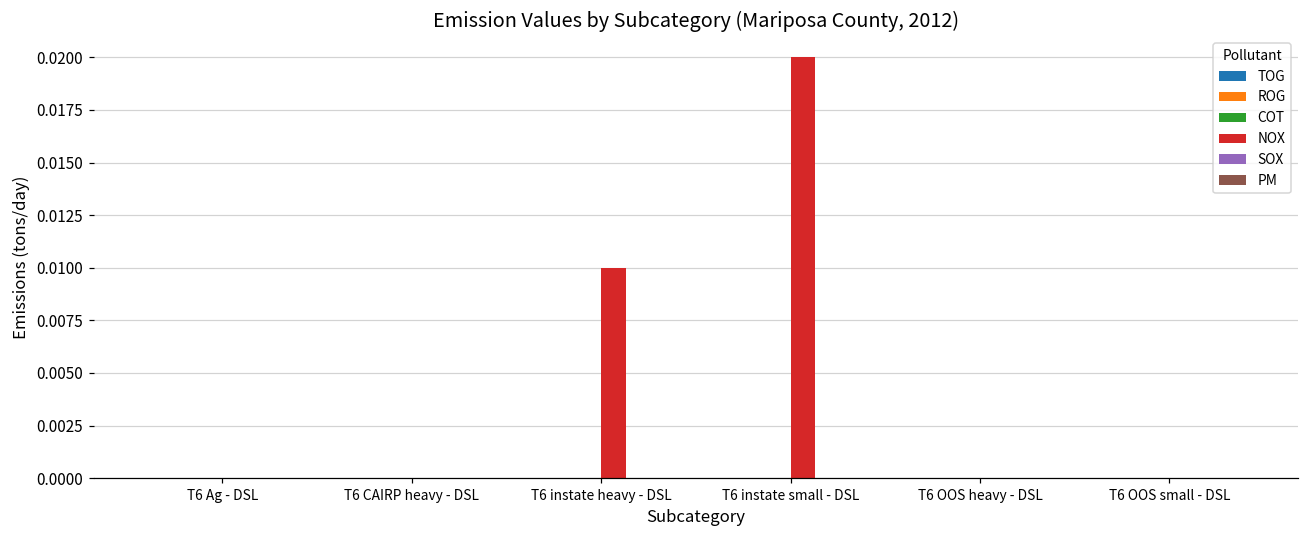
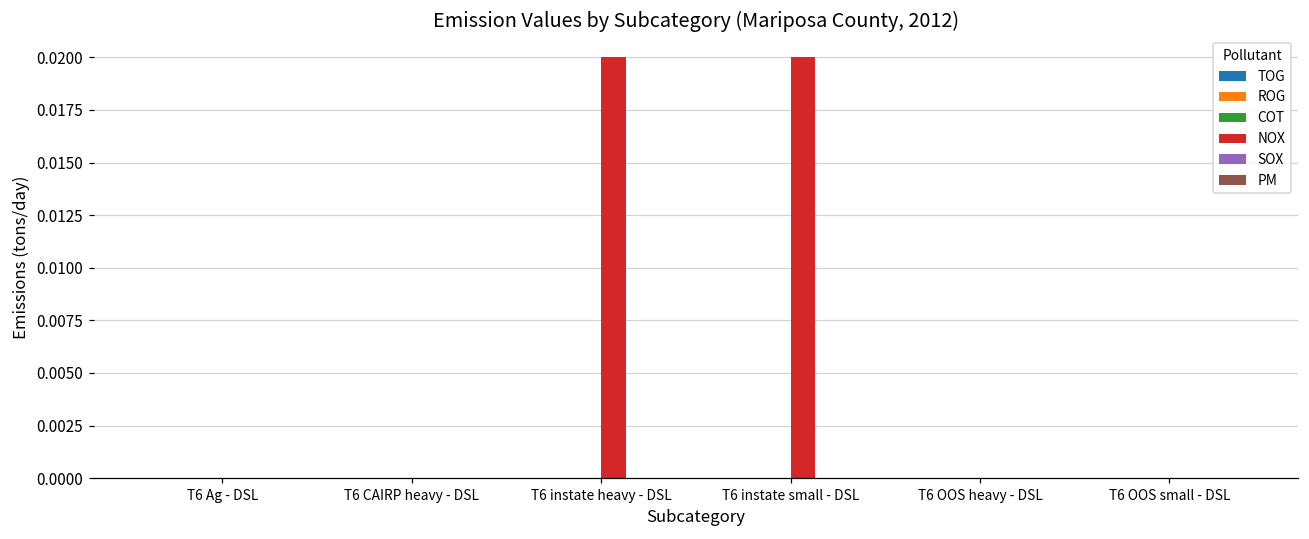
NOX, T6 instate heavy - DSL: 0.01 -> 0.02
